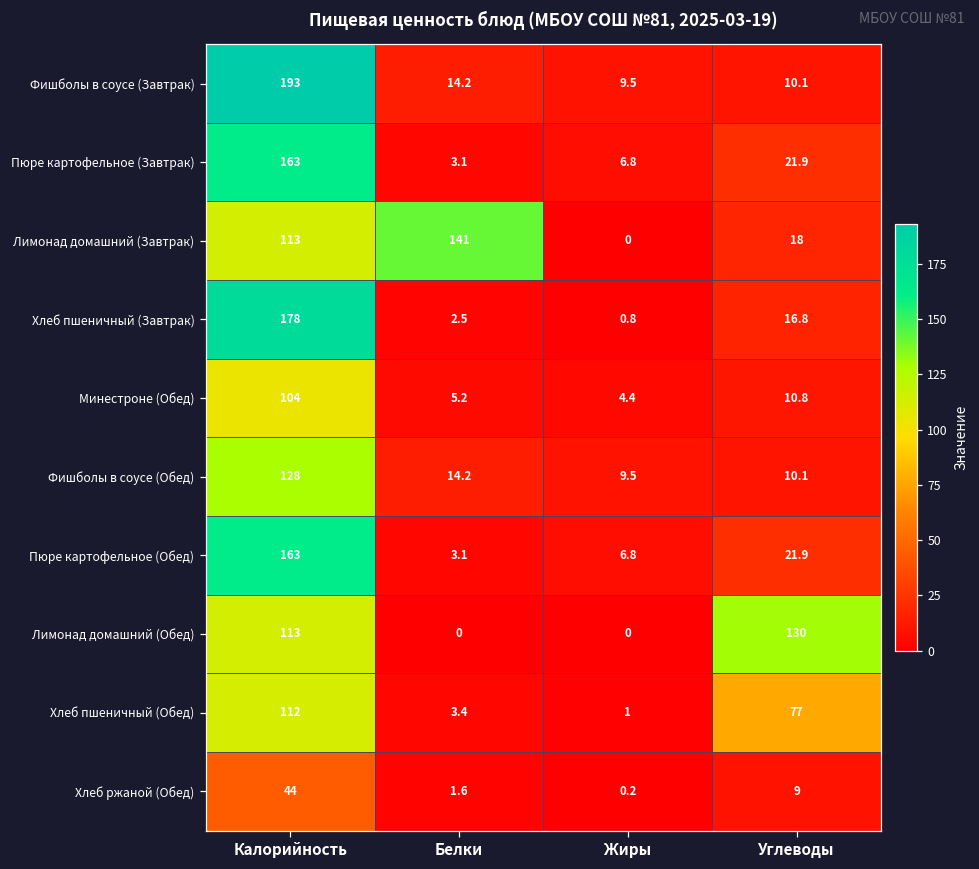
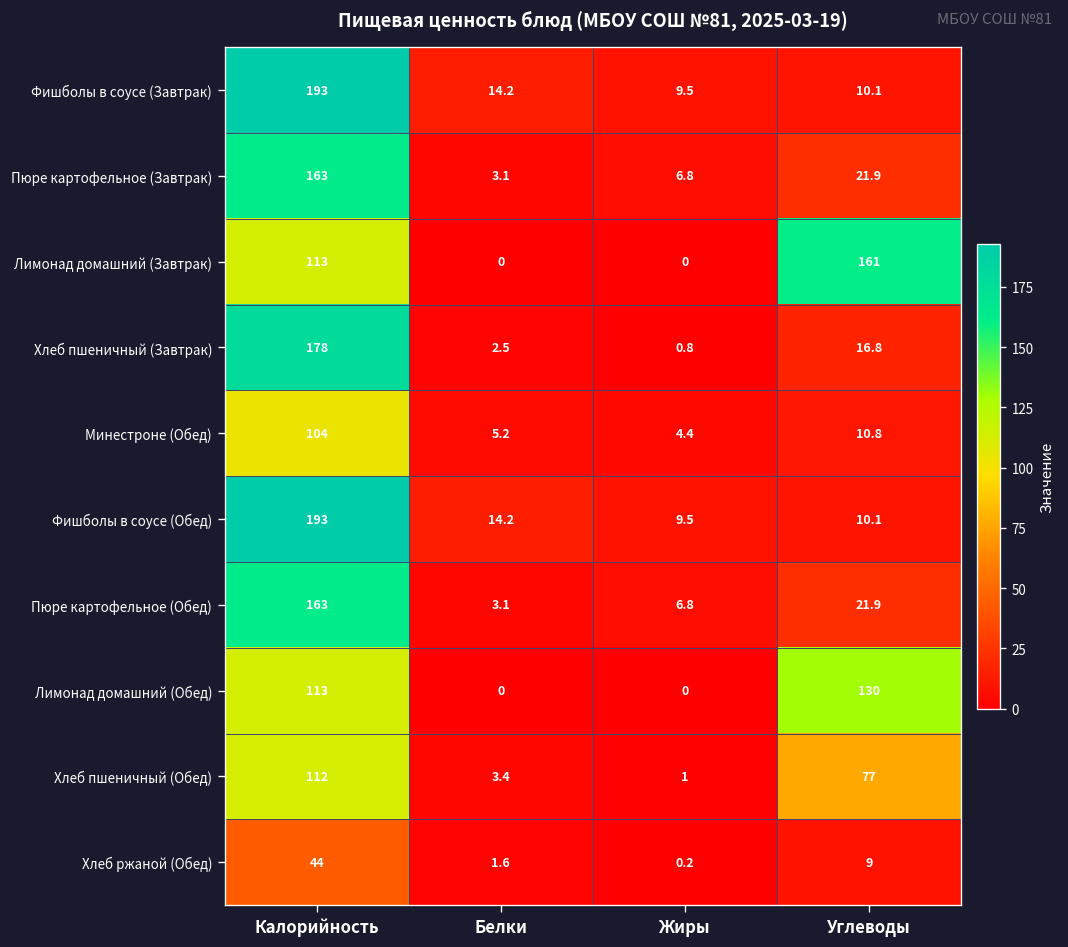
Лимонад домашний (Завтрак), Белки: 141 -> 0
Лимонад домашний (Завтрак), Углеводы: 18 -> 161
Фишболы в соусе (Обед), Калорийность: 128 -> 193
